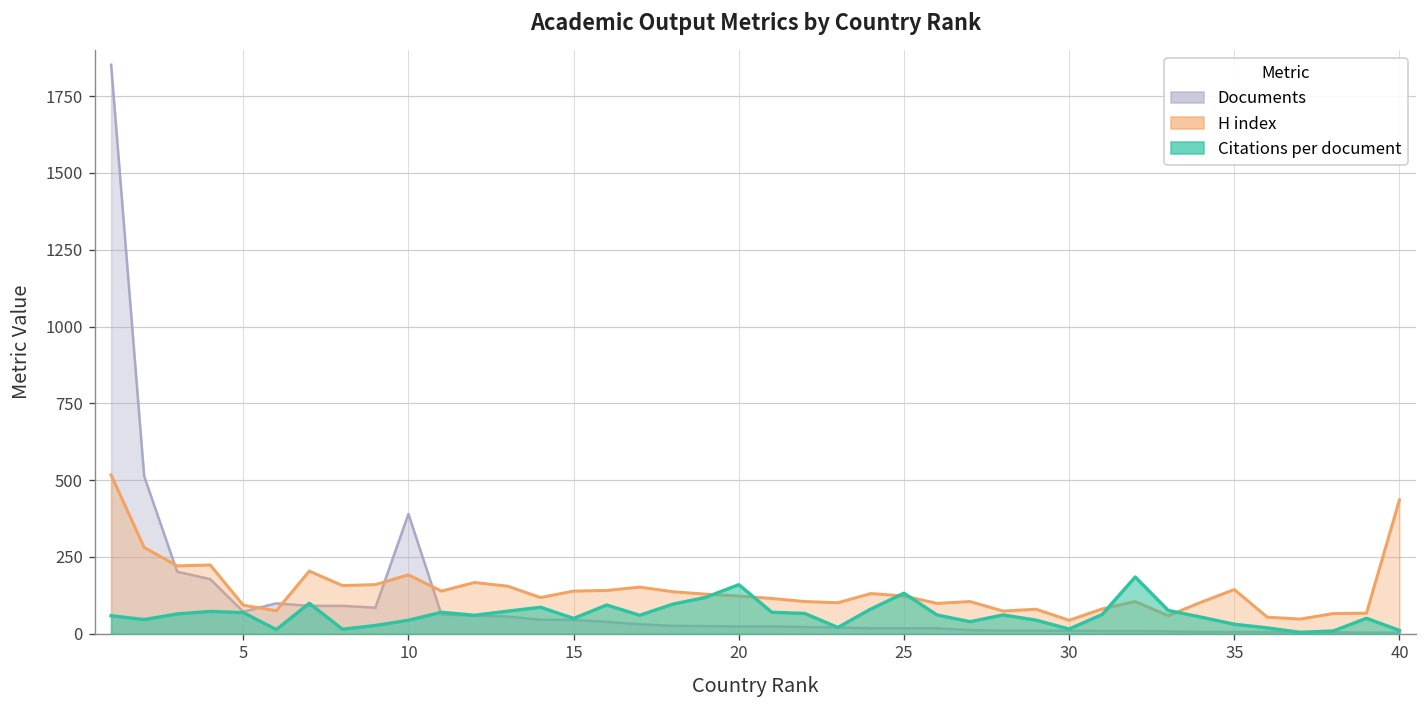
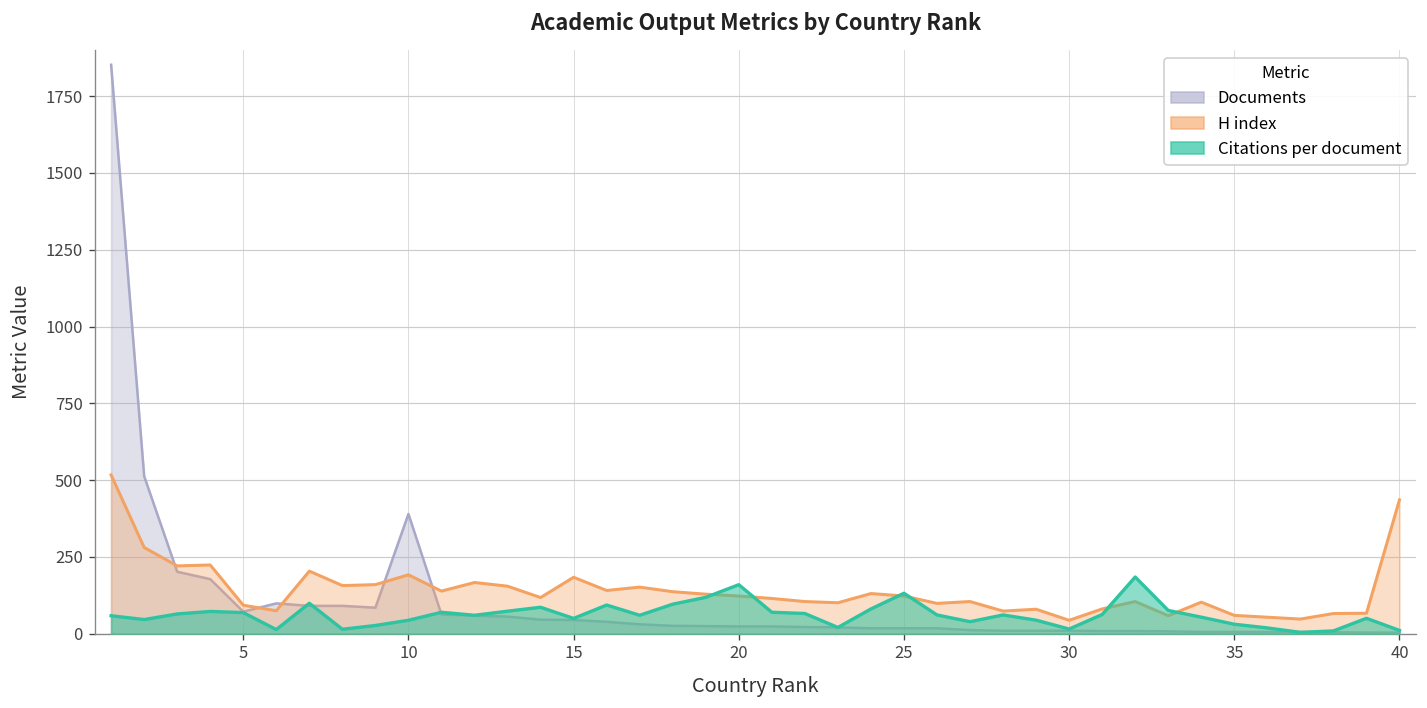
H index, 15: 140 -> 180
H index, 35: 140 -> 60
